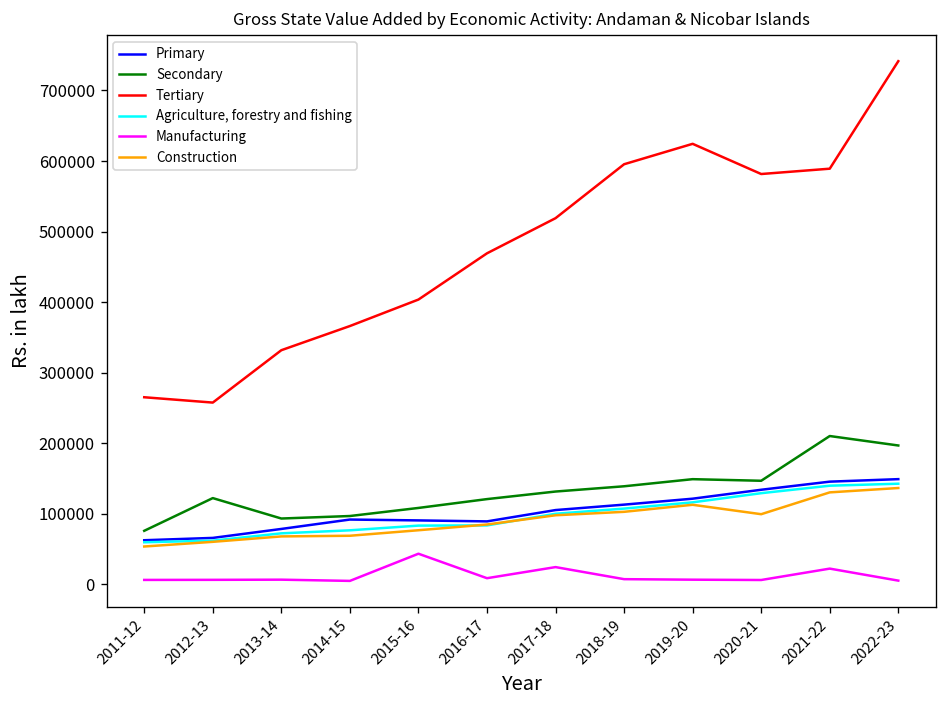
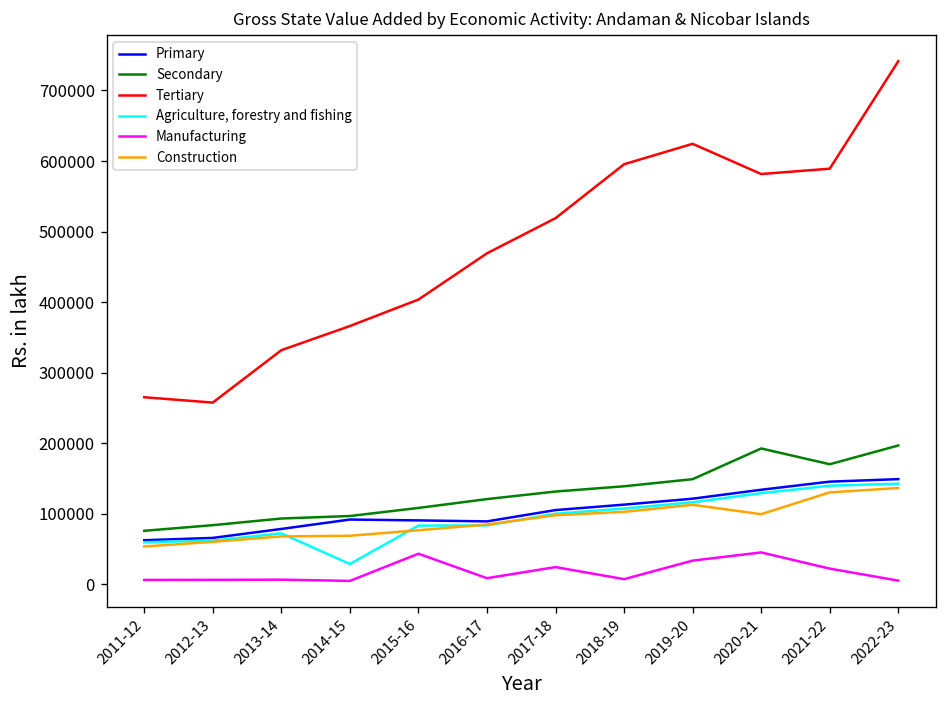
Secondary, 2012-13: 120000 -> 80000
Agriculture, forestry and fishing, 2014-15: 80000 -> 30000
Manufacturing, 2019-20: 10000 -> 30000
Secondary, 2020-21: 150000 -> 190000
Manufacturing, 2020-21: 10000 -> 50000
Secondary, 2021-22: 210000 -> 170000
